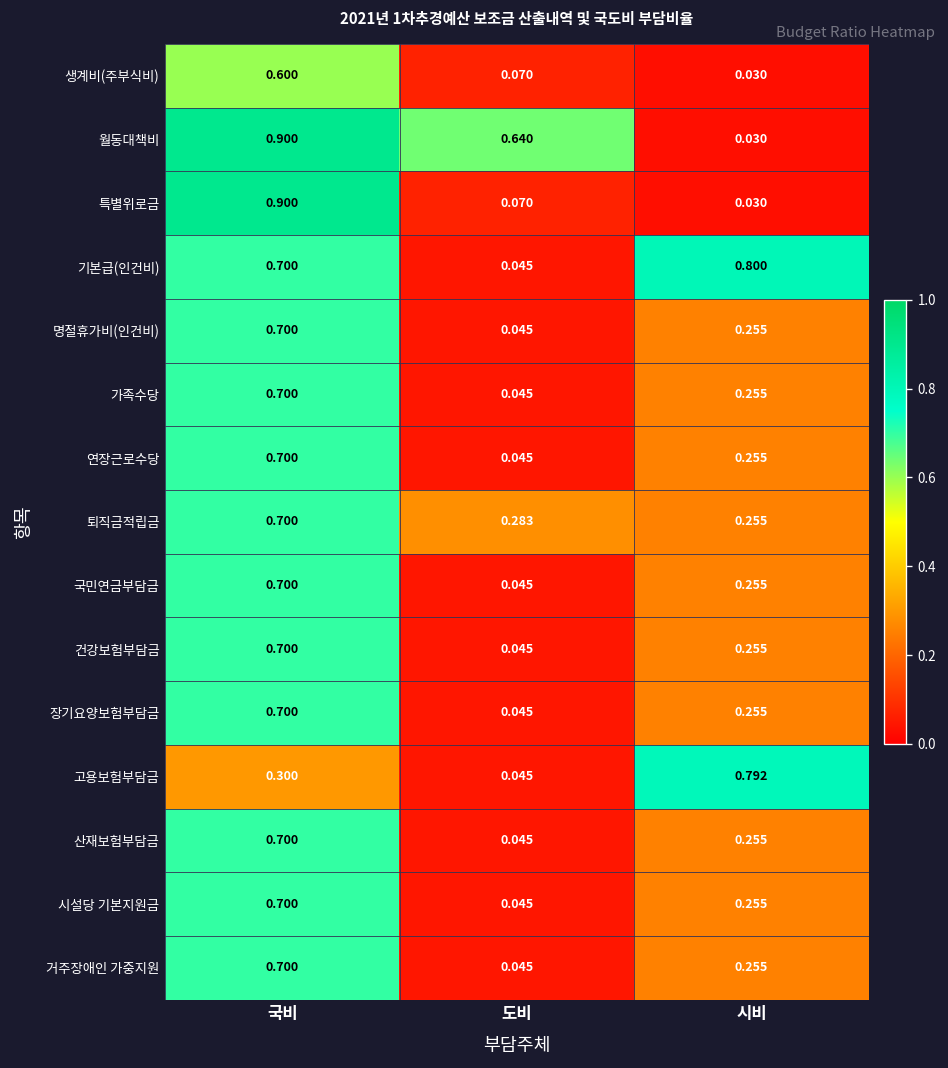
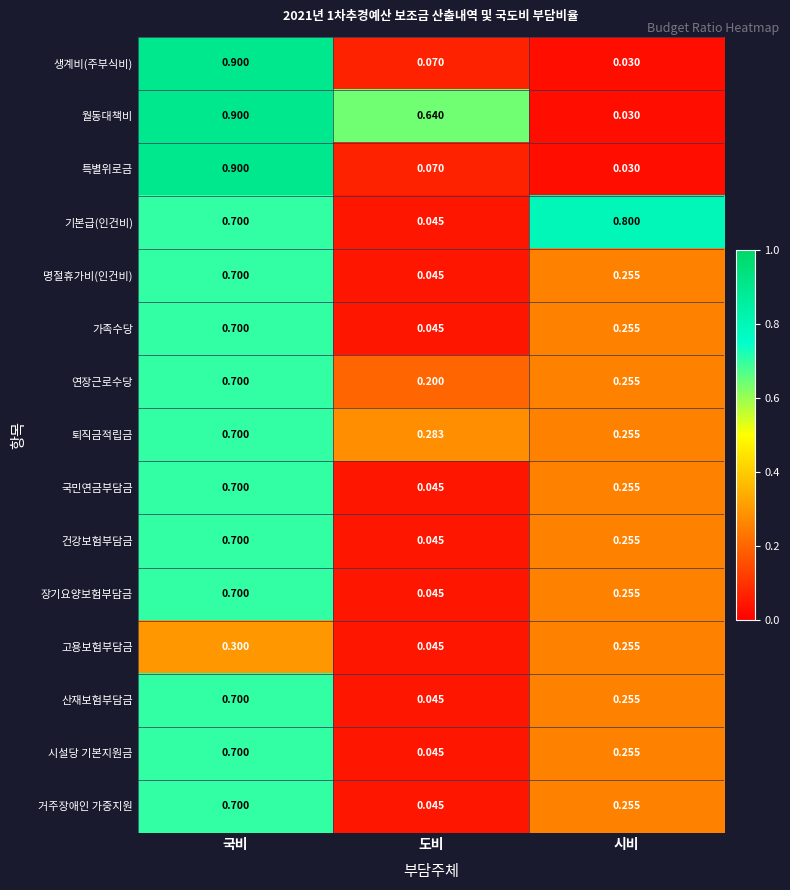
생계비(주부식비), 국비: 0.600 -> 0.900
연장근로수당, 도비: 0.045 -> 0.200
고용보험부담금, 시비: 0.792 -> 0.255
